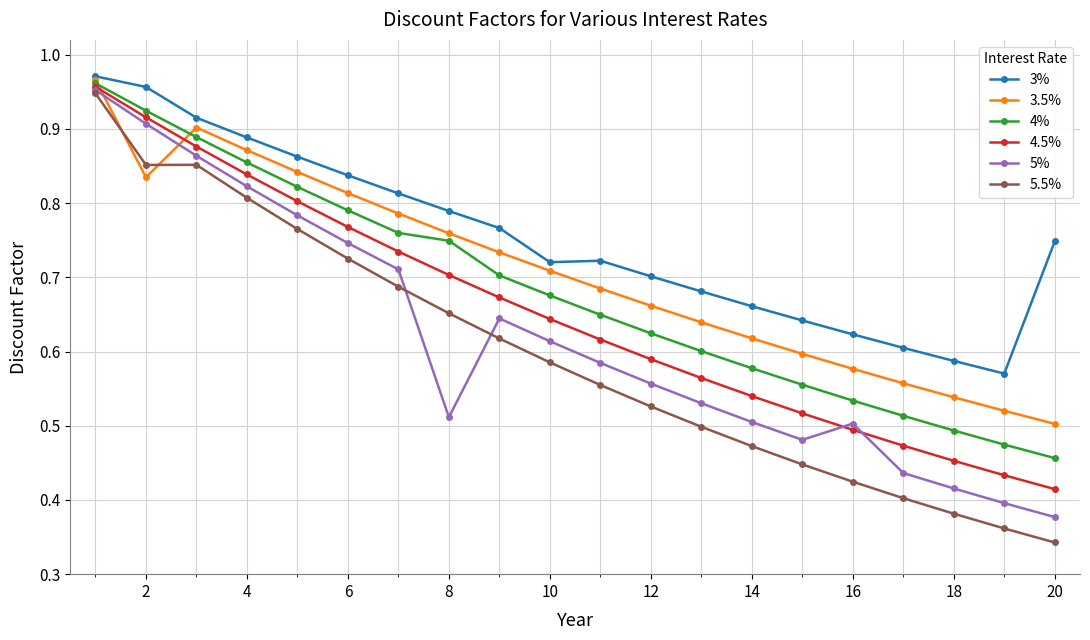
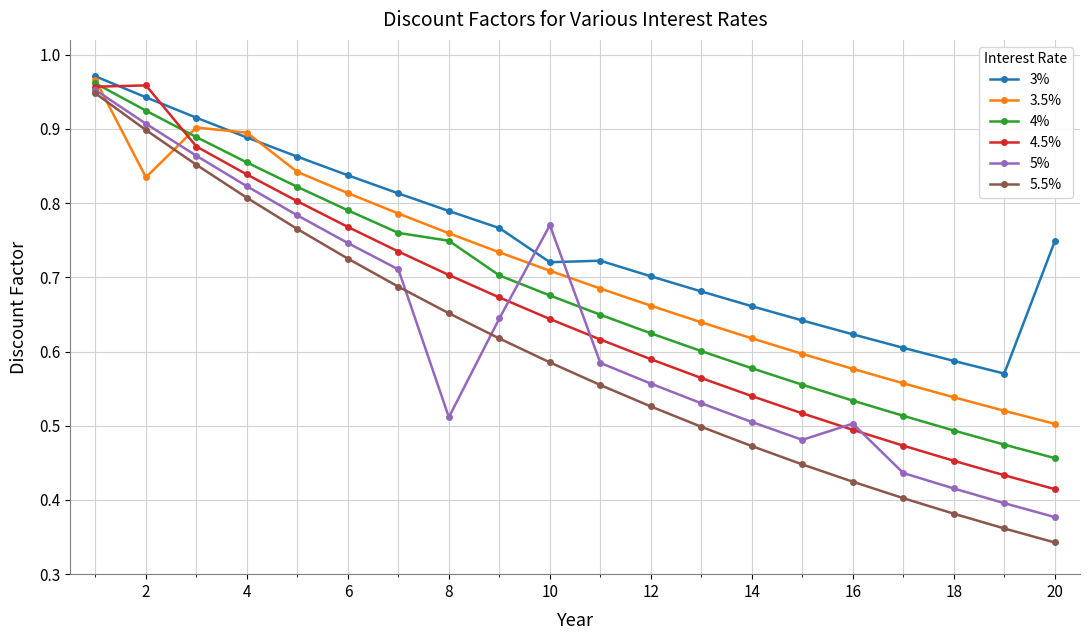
3%, 2: 0.96 -> 0.94
4.5%, 2: 0.92 -> 0.96
5.5%, 2: 0.85 -> 0.90
3.5%, 4: 0.87 -> 0.89
5%, 10: 0.61 -> 0.77
